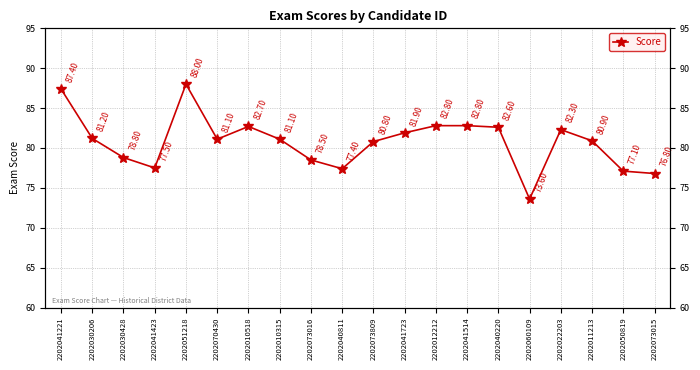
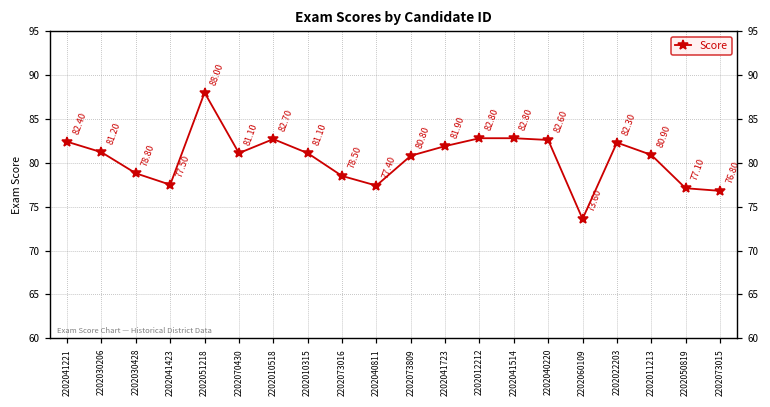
2202041221: 87.40 -> 82.40
